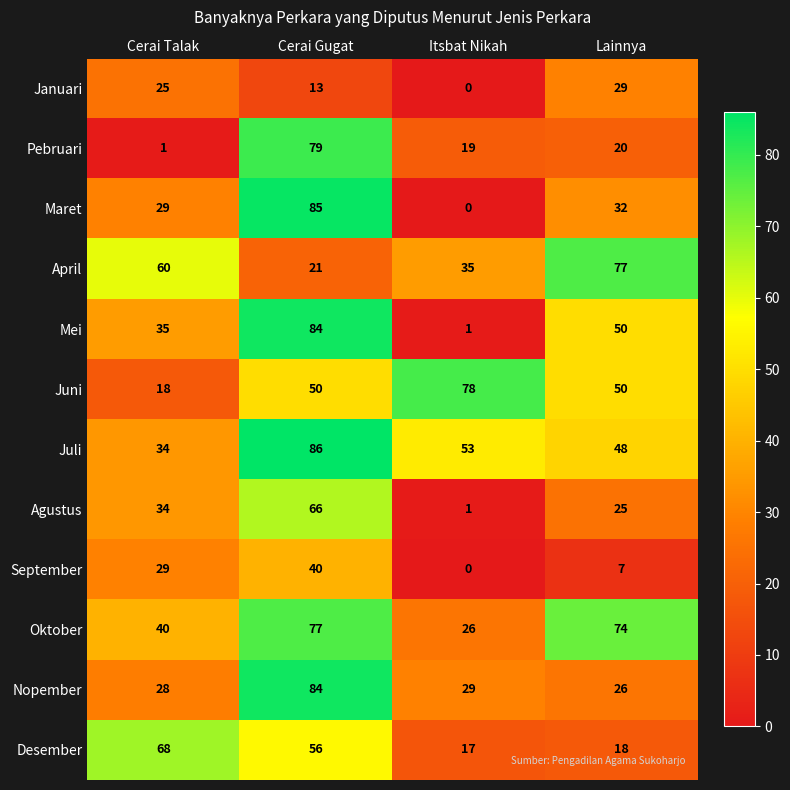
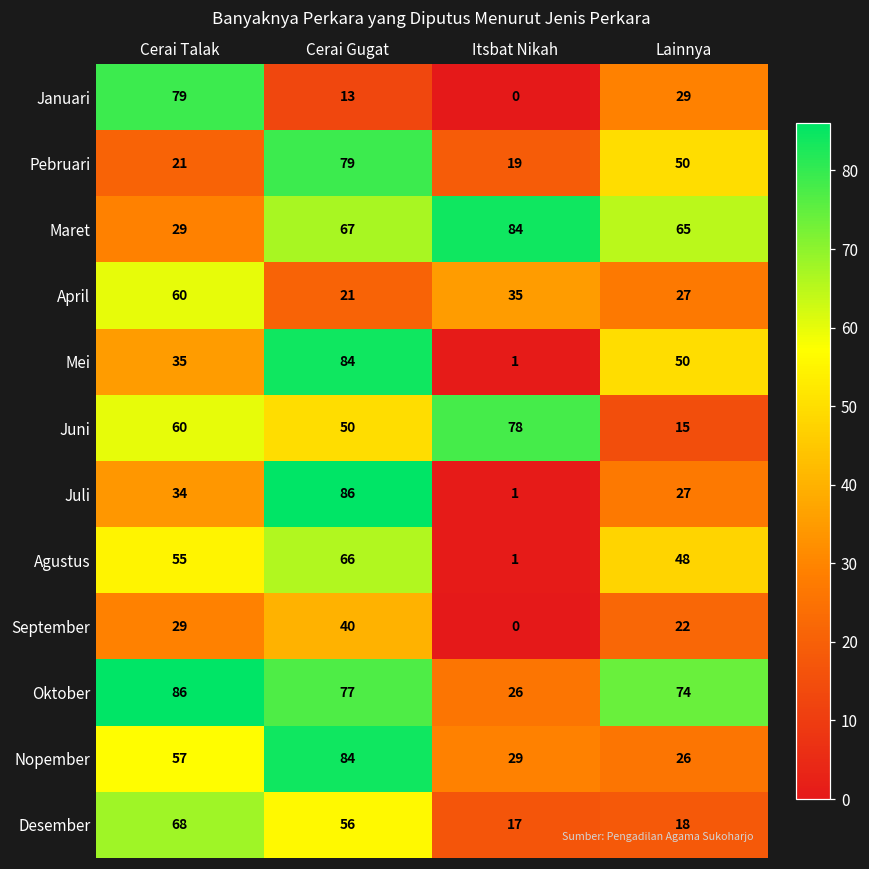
Januari, Cerai Talak: 25 -> 79
Pebruari, Cerai Talak: 1 -> 21
Pebruari, Lainnya: 20 -> 50
Maret, Cerai Gugat: 85 -> 67
Maret, Itsbat Nikah: 0 -> 84
Maret, Lainnya: 32 -> 65
April, Lainnya: 77 -> 27
Juni, Cerai Talak: 18 -> 60
Juni, Lainnya: 50 -> 15
Juli, Itsbat Nikah: 53 -> 1
Juli, Lainnya: 48 -> 27
Agustus, Cerai Talak: 34 -> 55
Agustus, Lainnya: 25 -> 48
September, Lainnya: 7 -> 22
Oktober, Cerai Talak: 40 -> 86
Nopember, Cerai Talak: 28 -> 57
